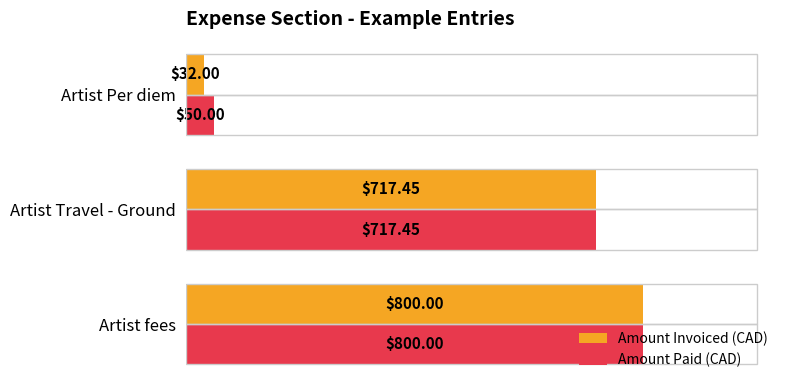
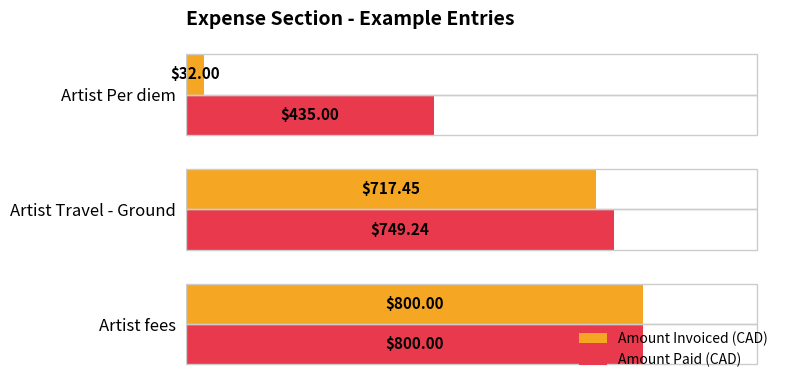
Amount Paid (CAD), Artist Per diem: $50.00 -> $435.00
Amount Paid (CAD), Artist Travel - Ground: $717.45 -> $749.24
